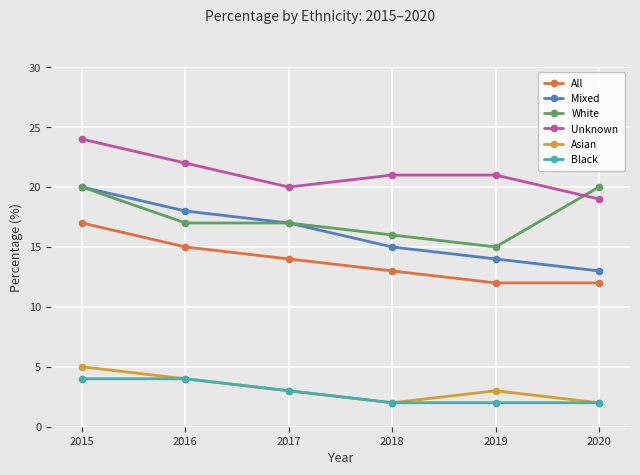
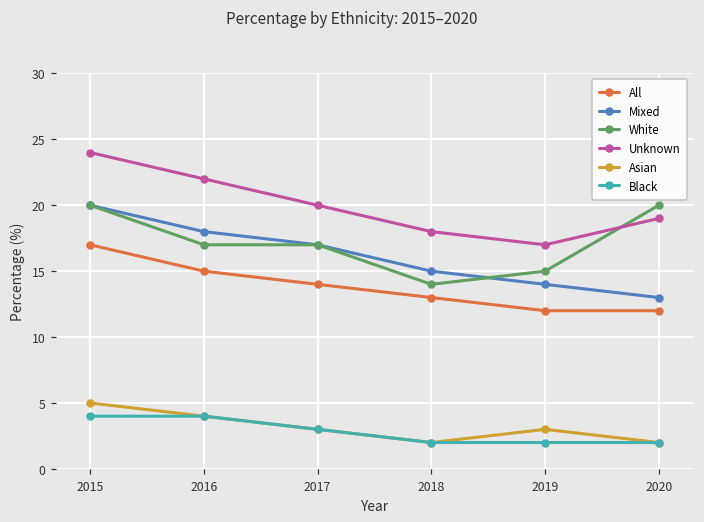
White, 2018: 16 -> 14
Unknown, 2018: 21 -> 18
Unknown, 2019: 21 -> 17
